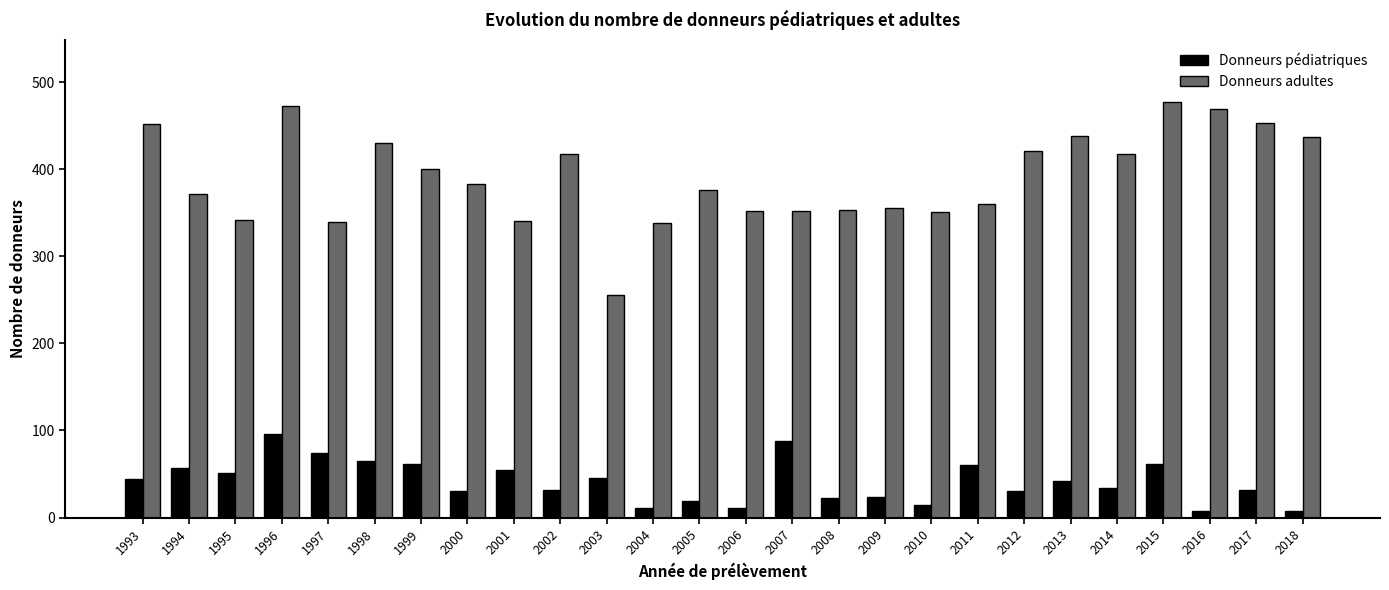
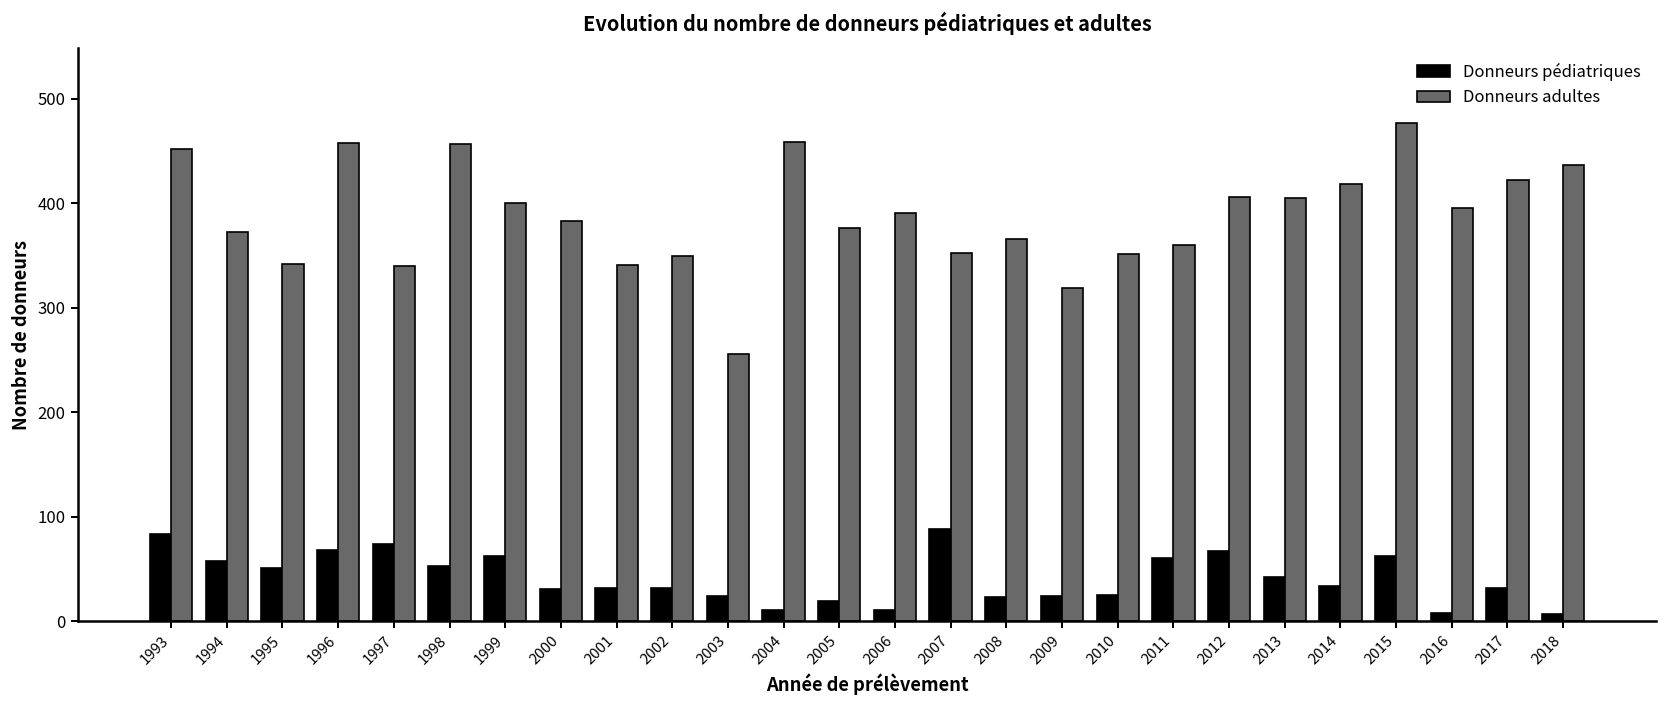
Donneurs pédiatriques, 1993: 40 -> 80
Donneurs pédiatriques, 1996: 100 -> 70
Donneurs adultes, 1996: 470 -> 460
Donneurs pédiatriques, 1998: 70 -> 50
Donneurs adultes, 1998: 430 -> 460
Donneurs pédiatriques, 2001: 60 -> 30
Donneurs adultes, 2002: 420 -> 350
Donneurs pédiatriques, 2003: 50 -> 20
Donneurs adultes, 2004: 340 -> 460
Donneurs adultes, 2006: 350 -> 390
Donneurs adultes, 2008: 350 -> 370
Donneurs adultes, 2009: 360 -> 320
Donneurs pédiatriques, 2010: 10 -> 30
Donneurs pédiatriques, 2012: 30 -> 70
Donneurs adultes, 2012: 420 -> 410
Donneurs adultes, 2013: 440 -> 410
Donneurs adultes, 2016: 470 -> 400
Donneurs adultes, 2017: 450 -> 420
